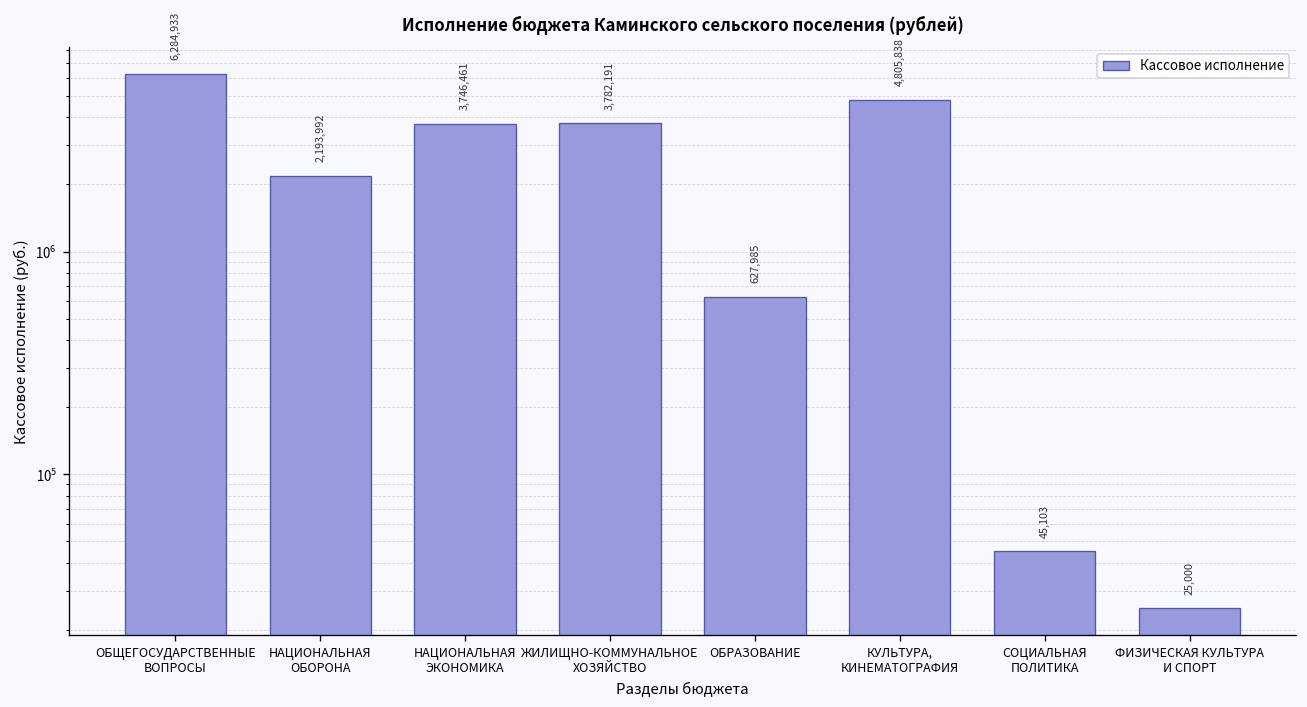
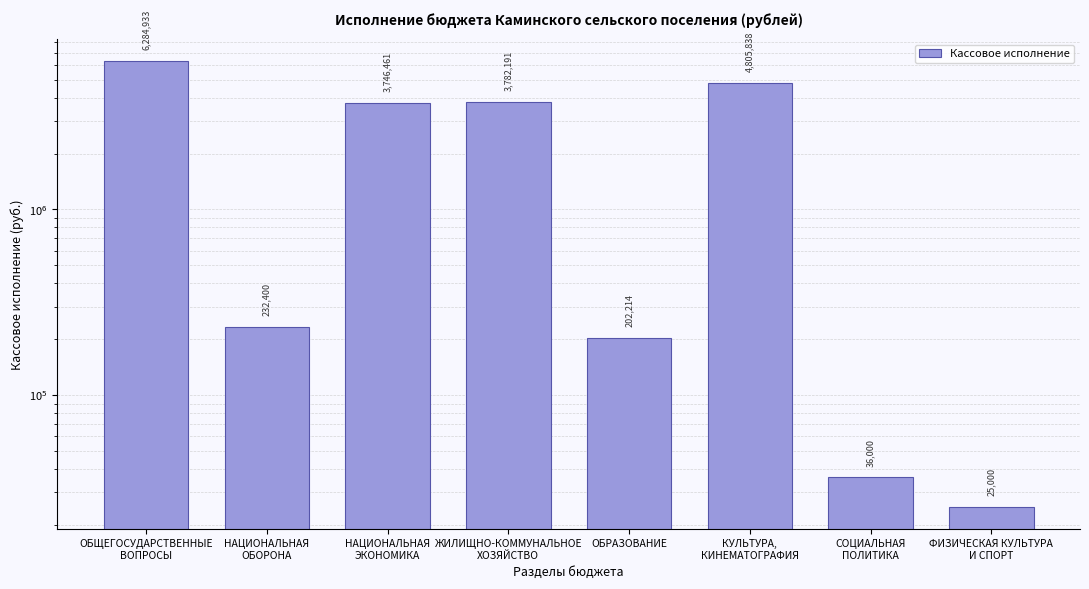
НАЦИОНАЛЬНАЯ ОБОРОНА: 2,193,992 -> 232,400
ОБРАЗОВАНИЕ: 627,985 -> 202,214
СОЦИАЛЬНАЯ ПОЛИТИКА: 45,103 -> 36,000
